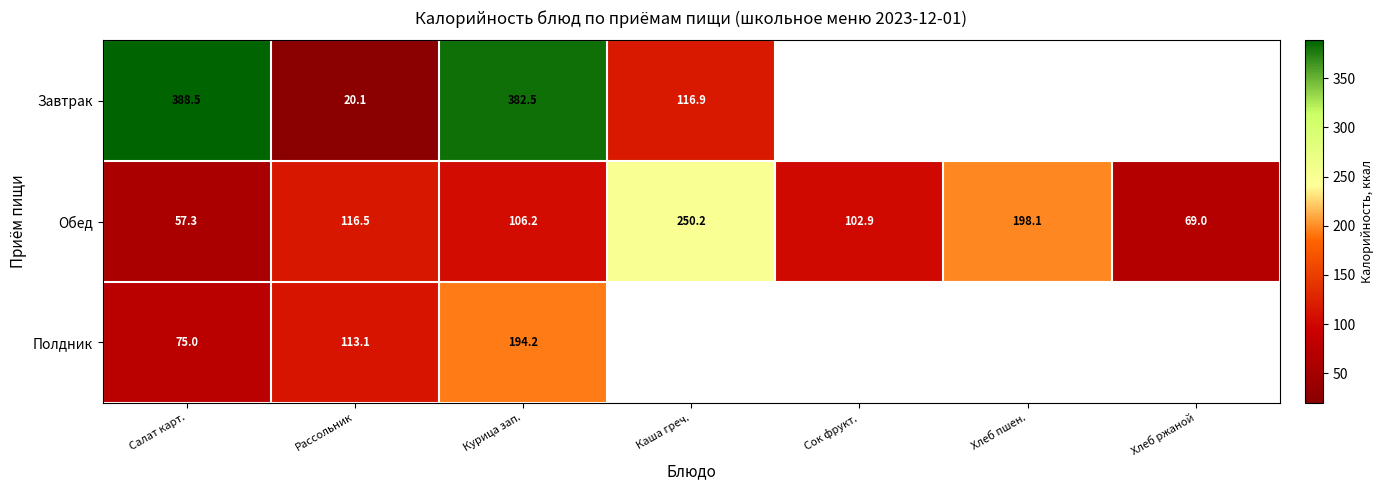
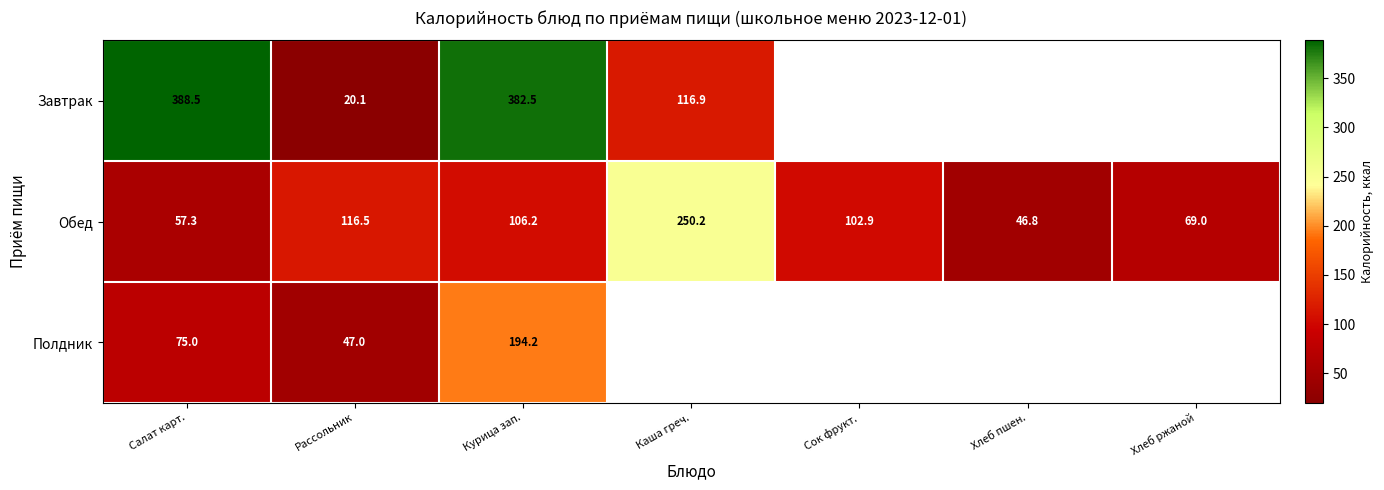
Обед, Хлеб пшен.: 198.1 -> 46.8
Полдник, Рассольник: 113.1 -> 47.0
